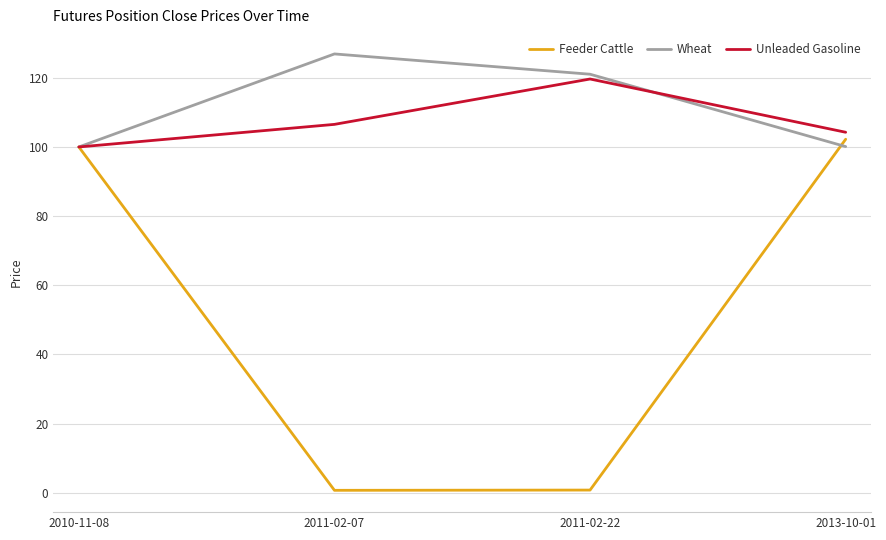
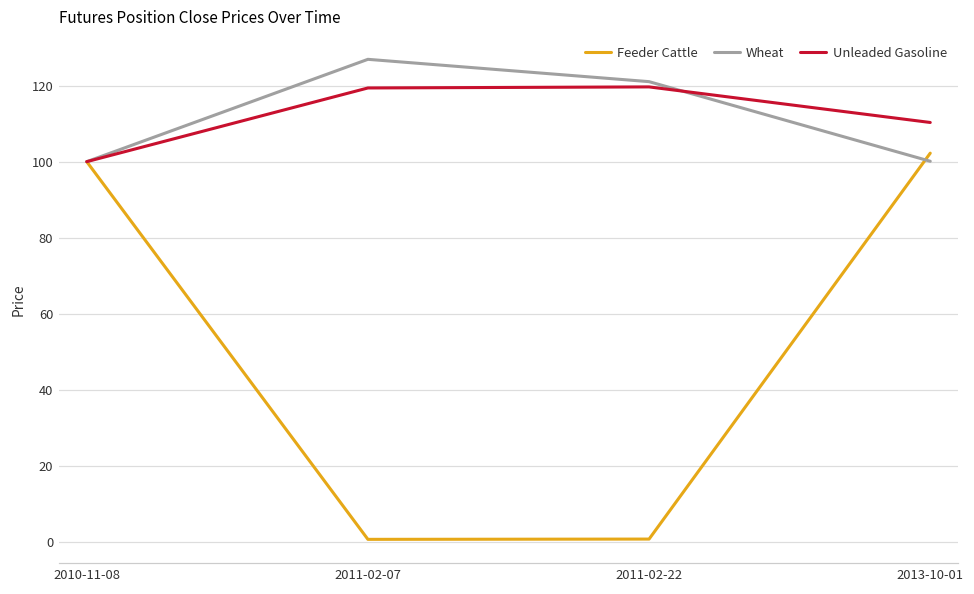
Unleaded Gasoline, 2011-02-07: 107 -> 119
Unleaded Gasoline, 2013-10-01: 104 -> 110
